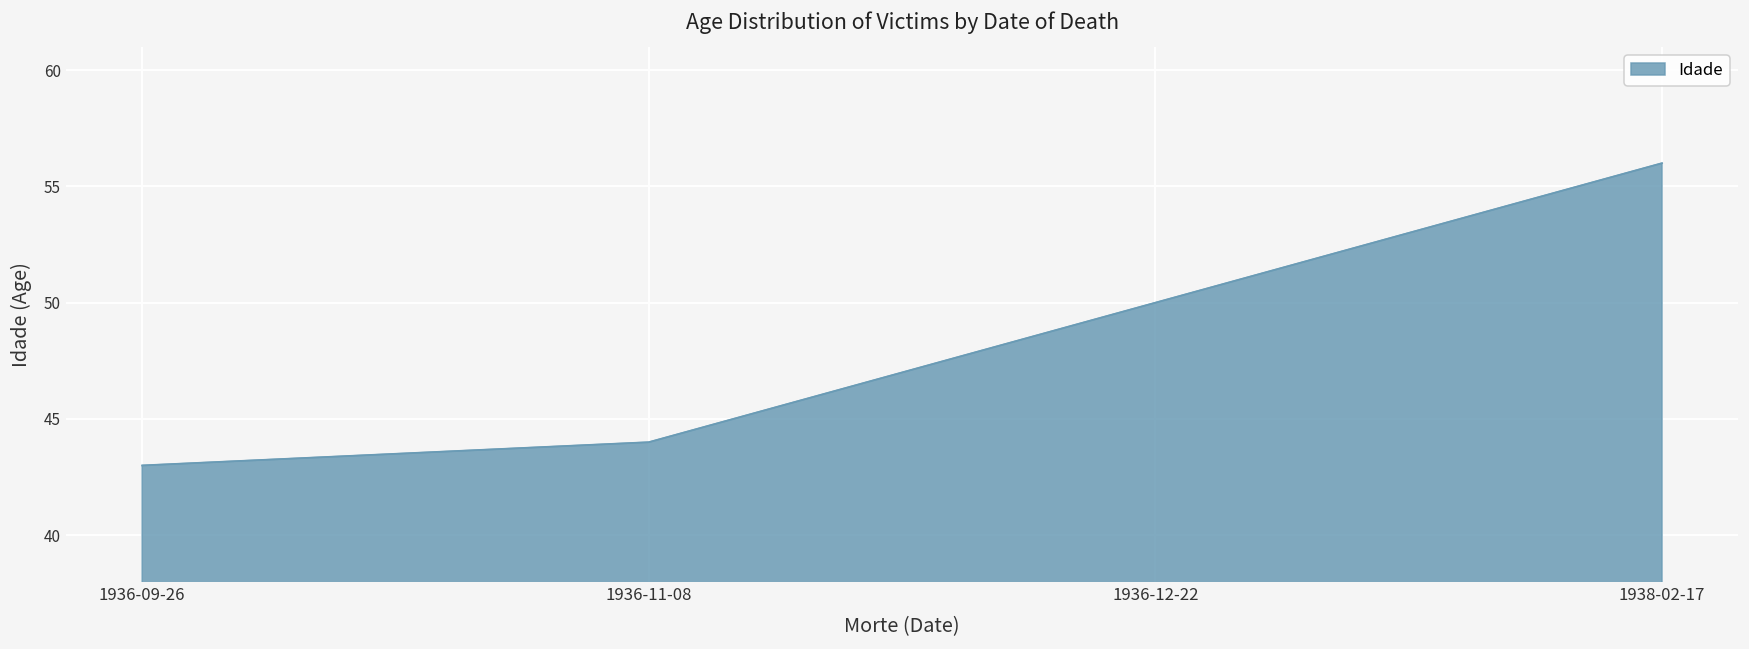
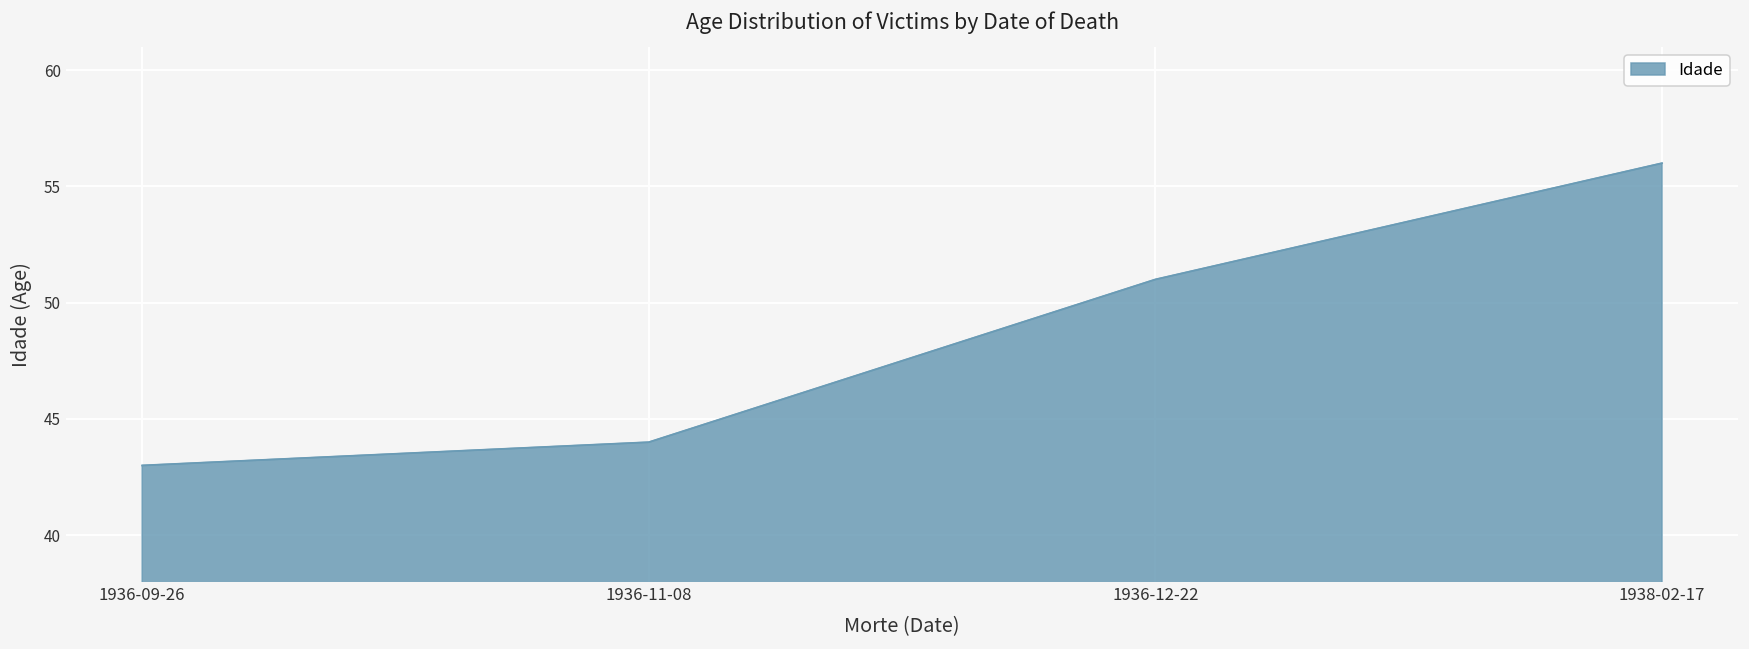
1936-12-22: 50 -> 51
